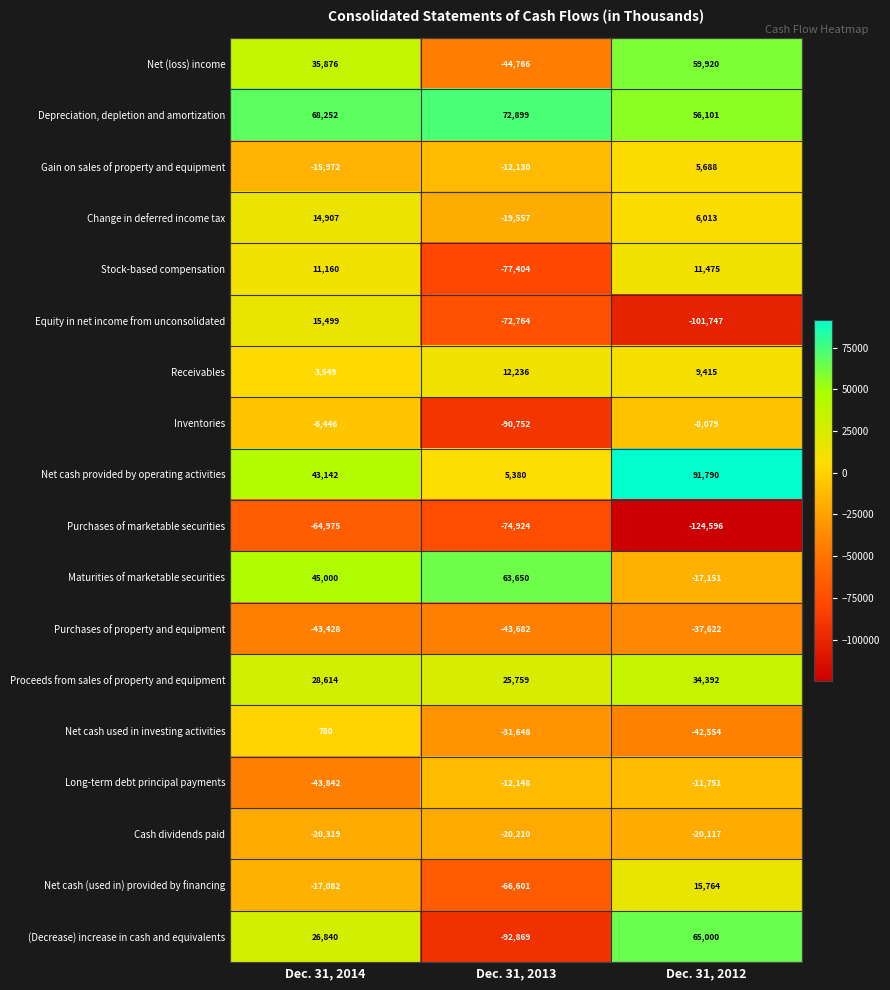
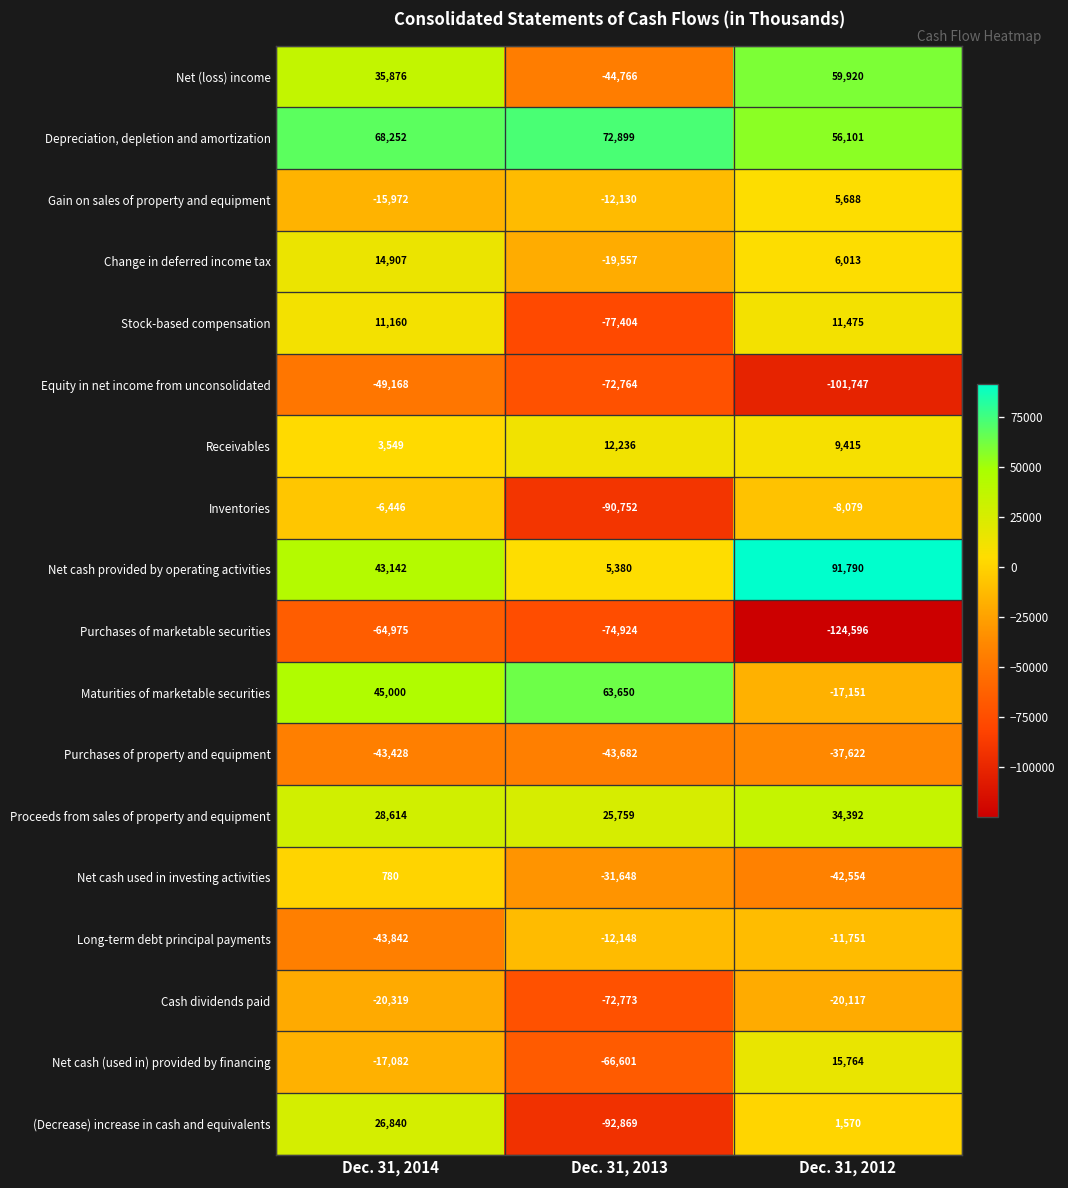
Equity in net income from unconsolidated, Dec. 31, 2014: 15,499 -> -49,168
Cash dividends paid, Dec. 31, 2013: -20,210 -> -72,773
(Decrease) increase in cash and equivalents, Dec. 31, 2012: 65,000 -> 1,570
